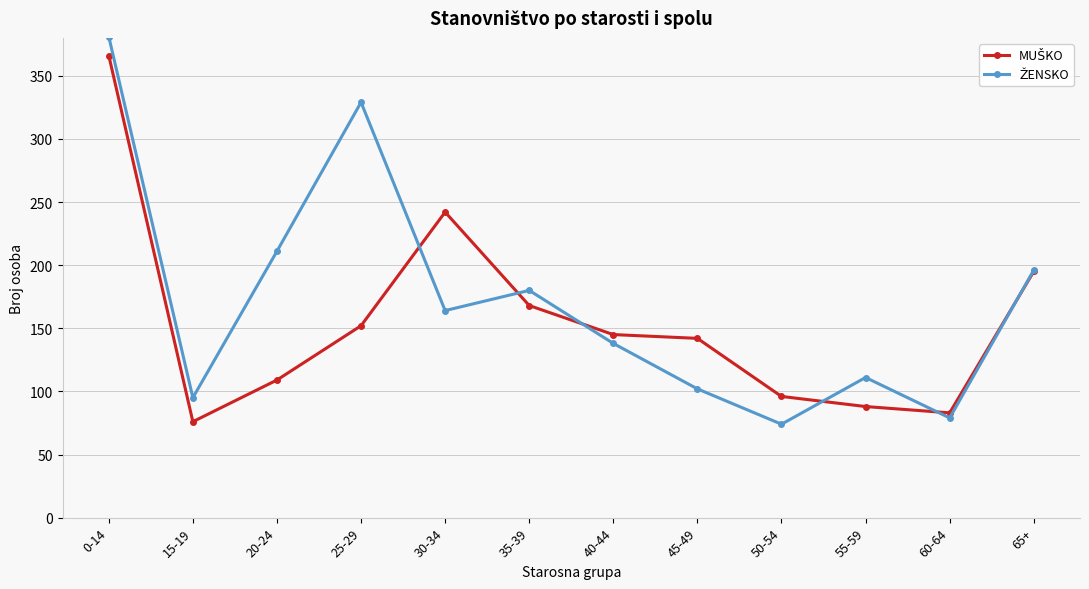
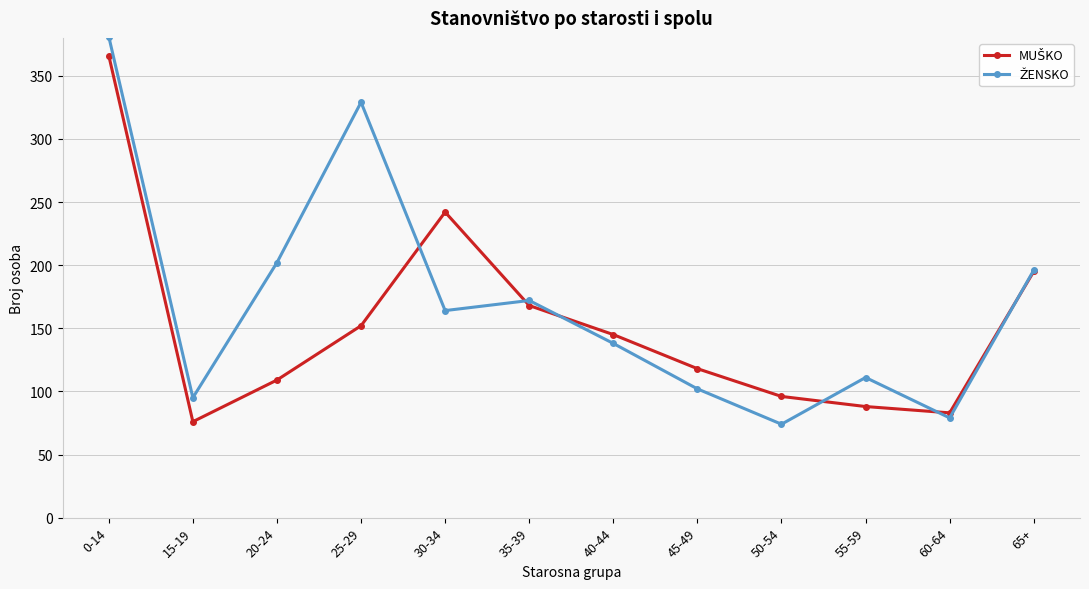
ŽENSKO, 20-24: 211 -> 202
ŽENSKO, 35-39: 180 -> 172
MUŠKO, 45-49: 142 -> 118
